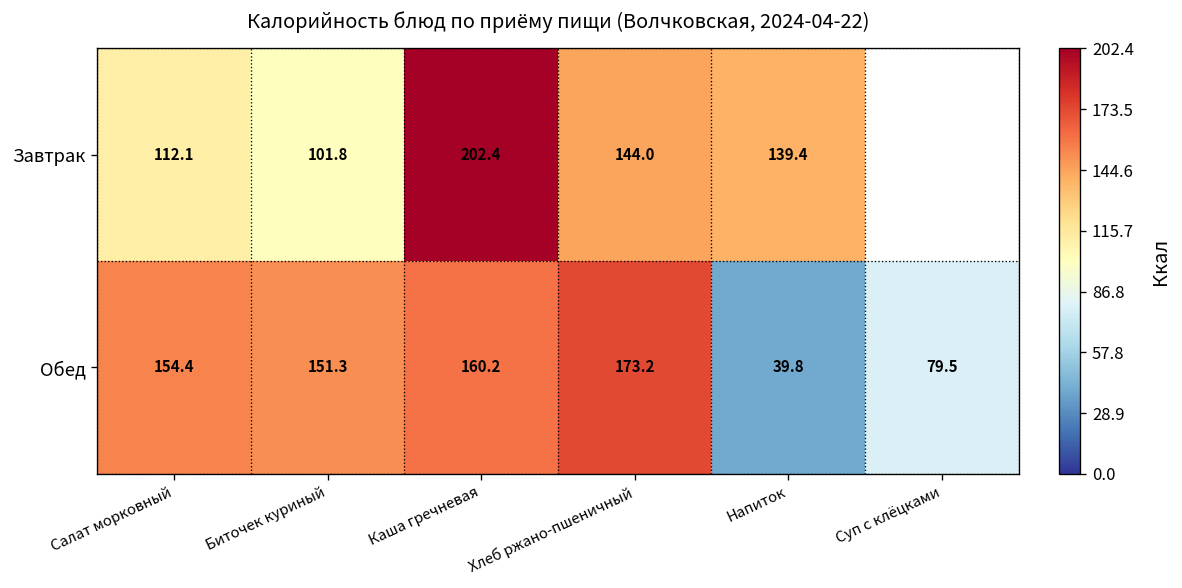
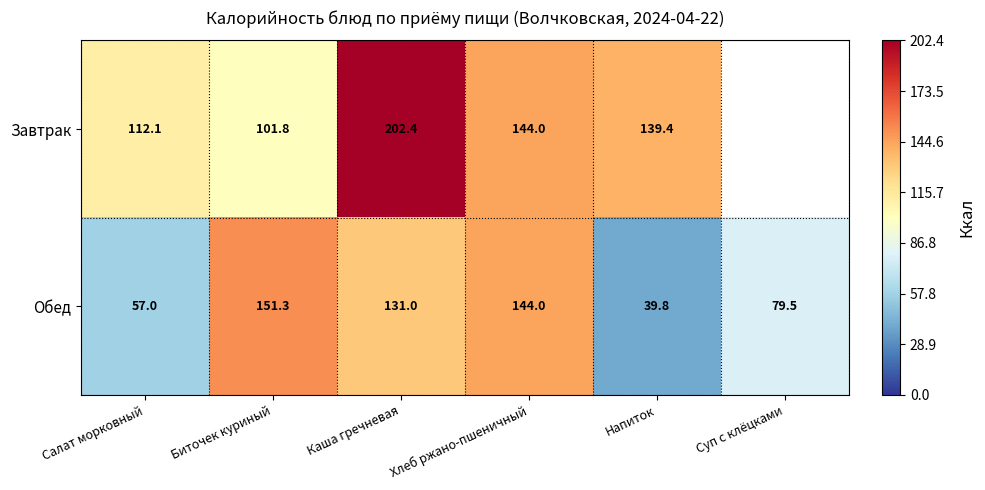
Обед, Салат морковный: 154.4 -> 57.0
Обед, Каша гречневая: 160.2 -> 131.0
Обед, Хлеб ржано-пшеничный: 173.2 -> 144.0
